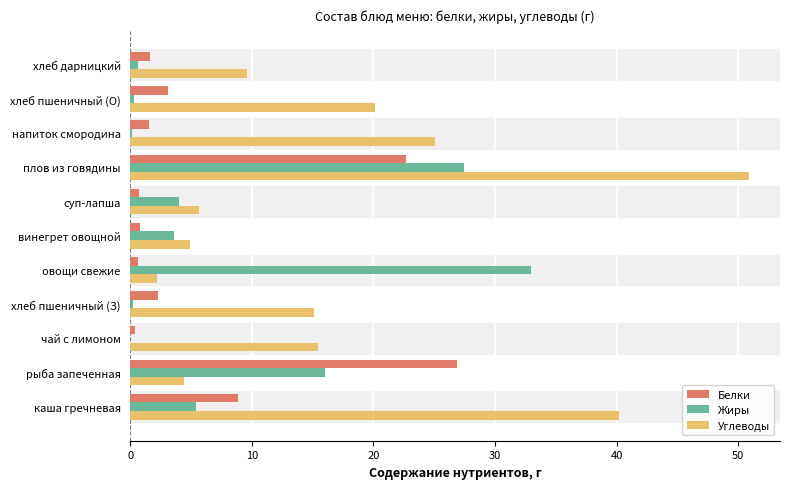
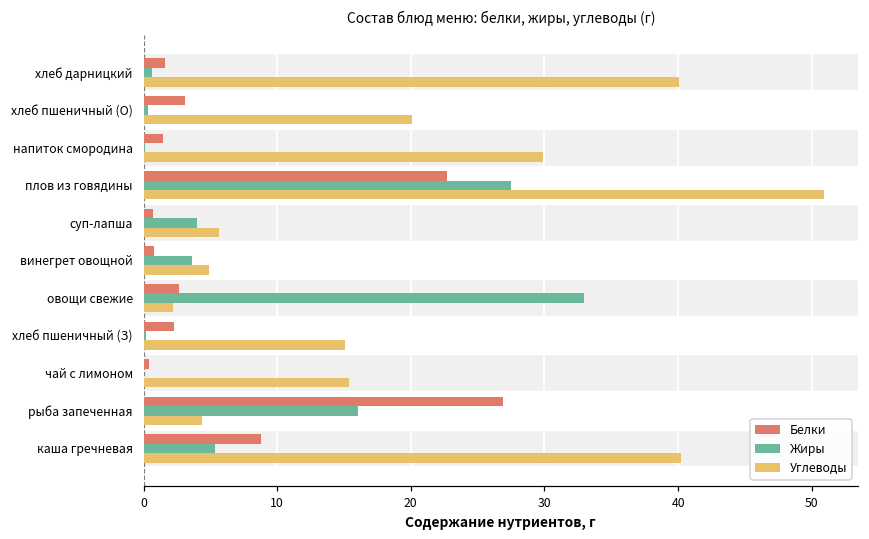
Углеводы, хлеб дарницкий: 9.6 -> 40.1
Углеводы, напиток смородина: 25.1 -> 29.9
Белки, овощи свежие: 0.6 -> 2.7
